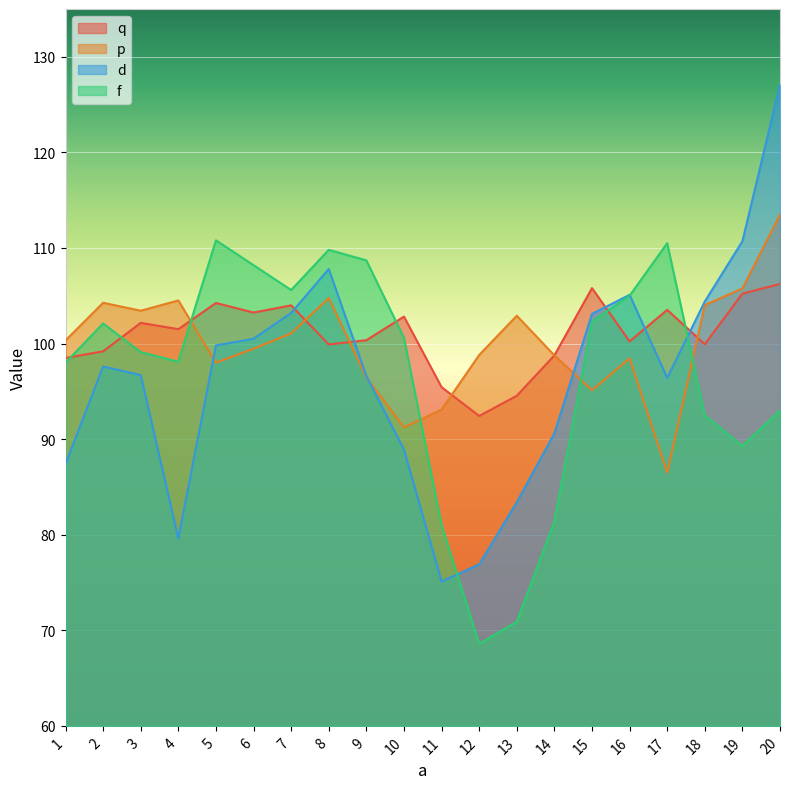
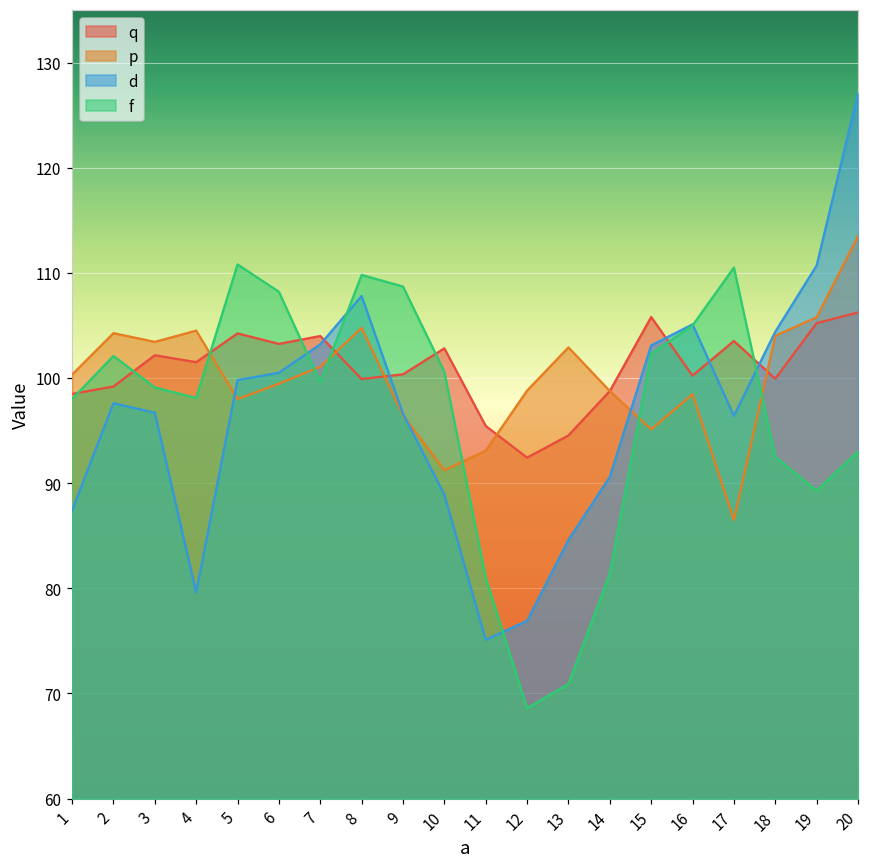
f, 7: 106 -> 100
d, 13: 83 -> 85
